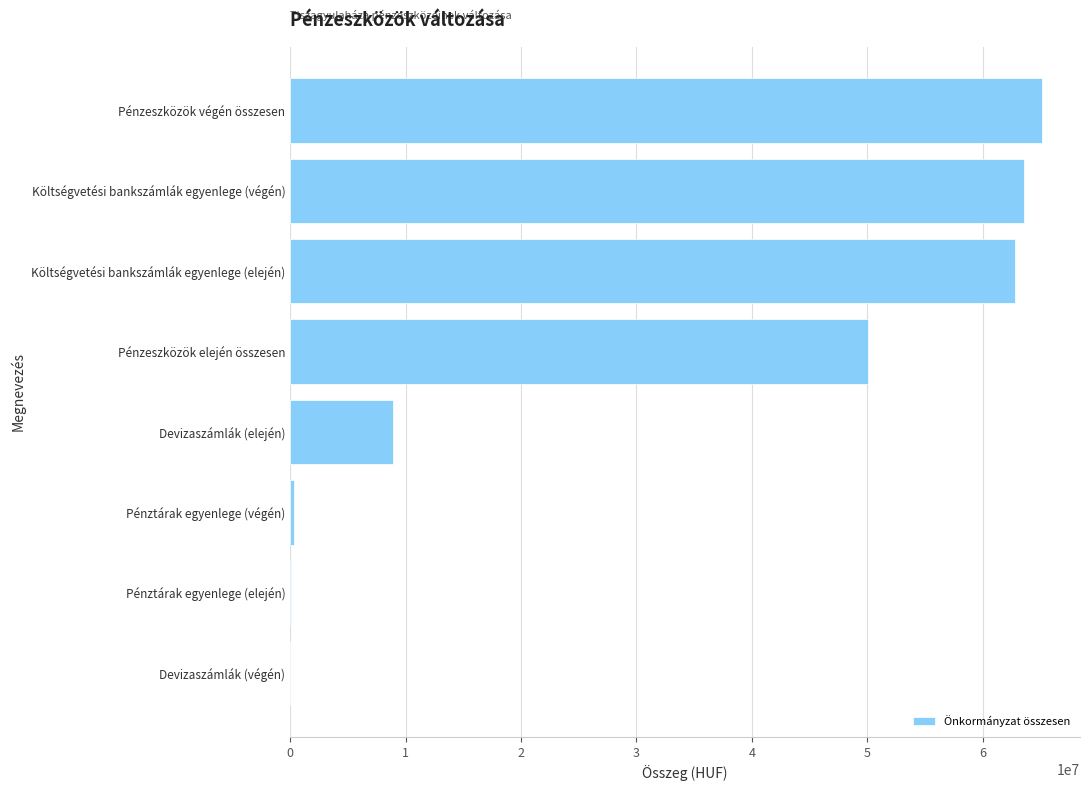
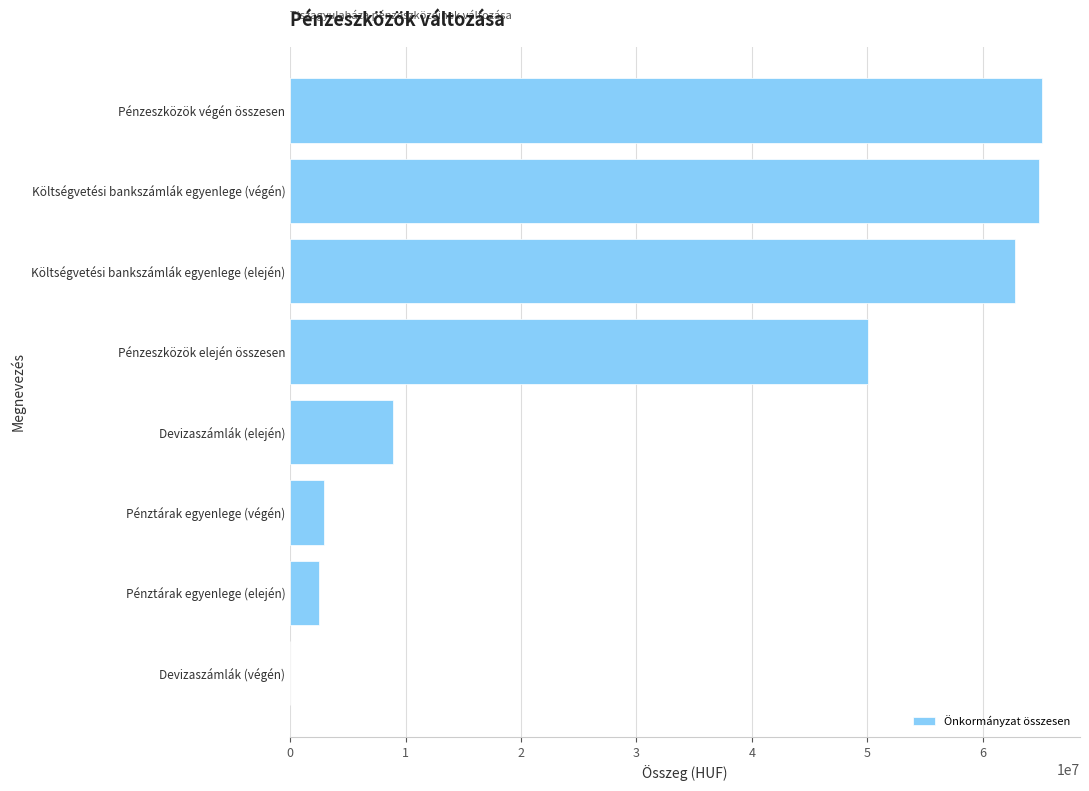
Költségvetési bankszámlák egyenlege (végén): 63600000 -> 64900000
Pénztárak egyenlege (végén): 300000 -> 2900000
Pénztárak egyenlege (elején): 100000 -> 2500000
